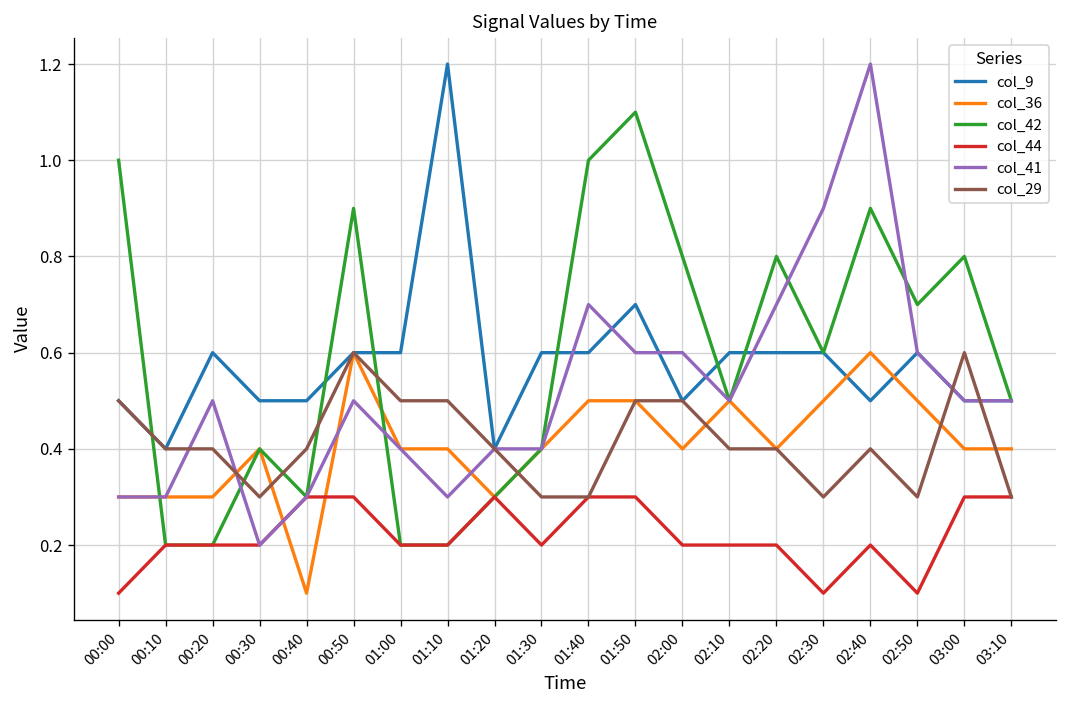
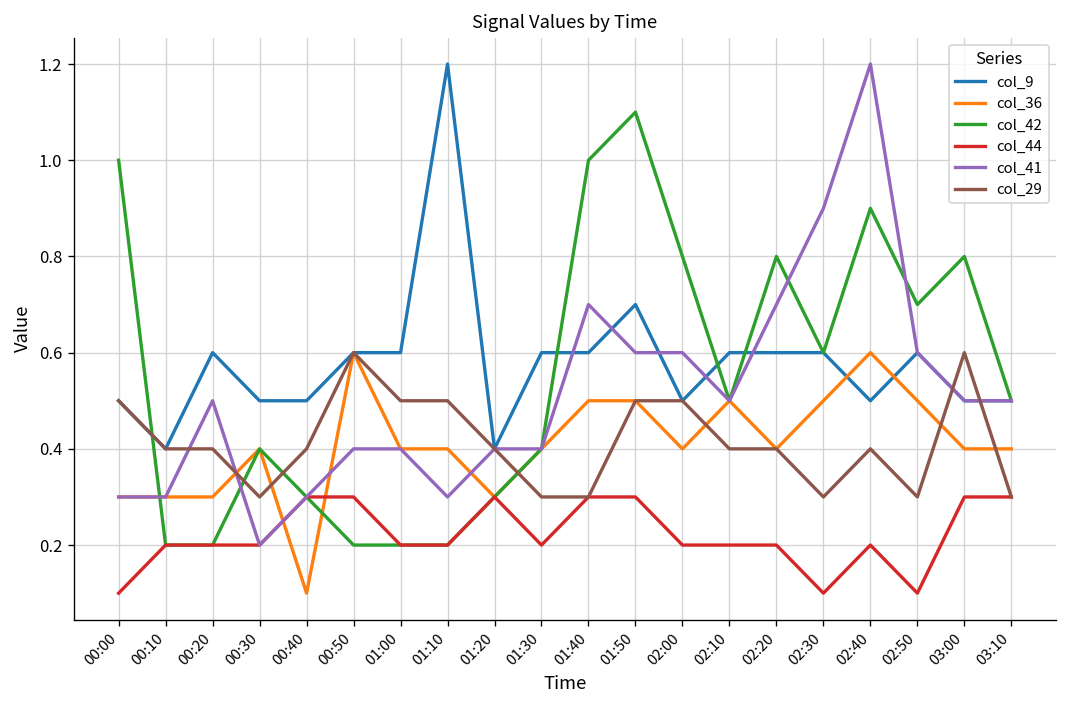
col_42, 00:50: 0.9 -> 0.2
col_41, 00:50: 0.5 -> 0.4
